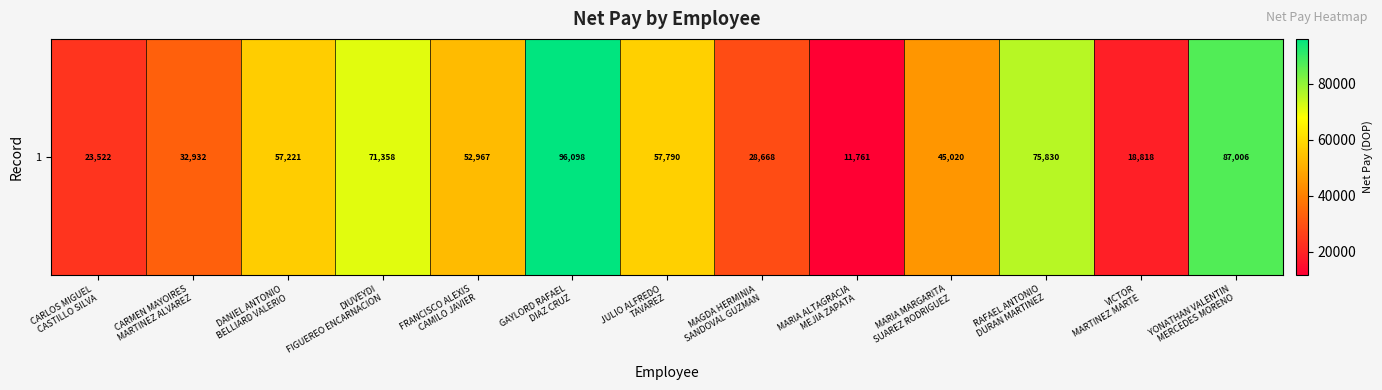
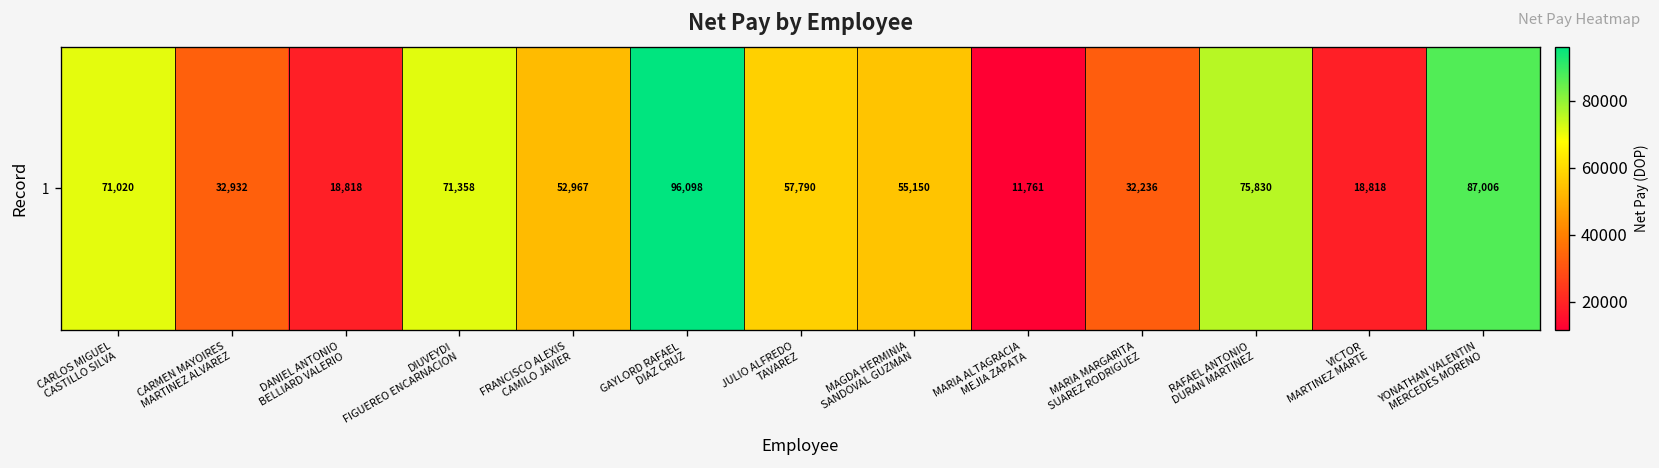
1, CARLOS MIGUEL CASTILLO SILVA: 23,522 -> 71,020
1, DANIEL ANTONIO BELLIARD VALERIO: 57,221 -> 18,818
1, MAGDA HERMINIA SANDOVAL GUZMAN: 28,668 -> 55,150
1, MARIA MARGARITA SUAREZ RODRIGUEZ: 45,020 -> 32,236
